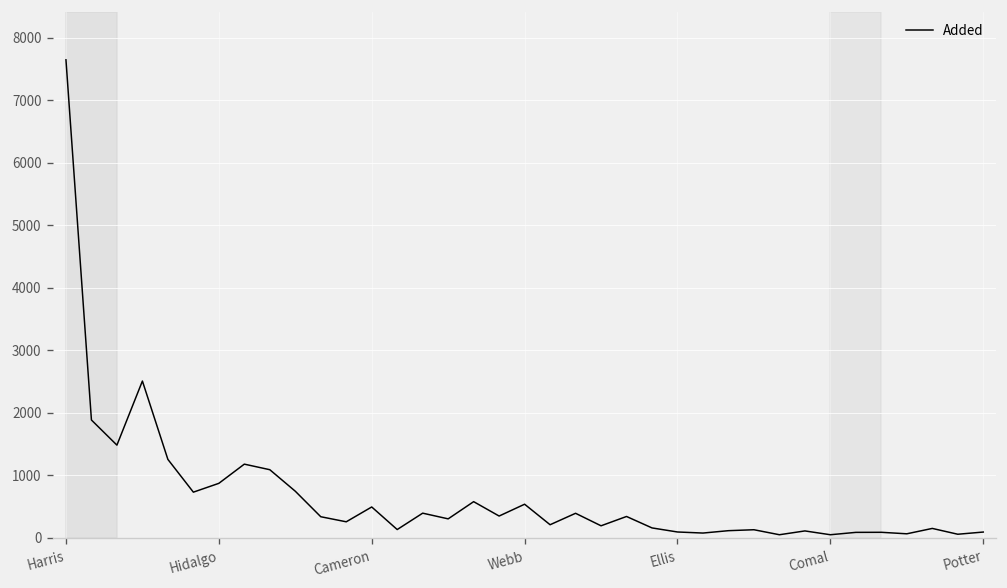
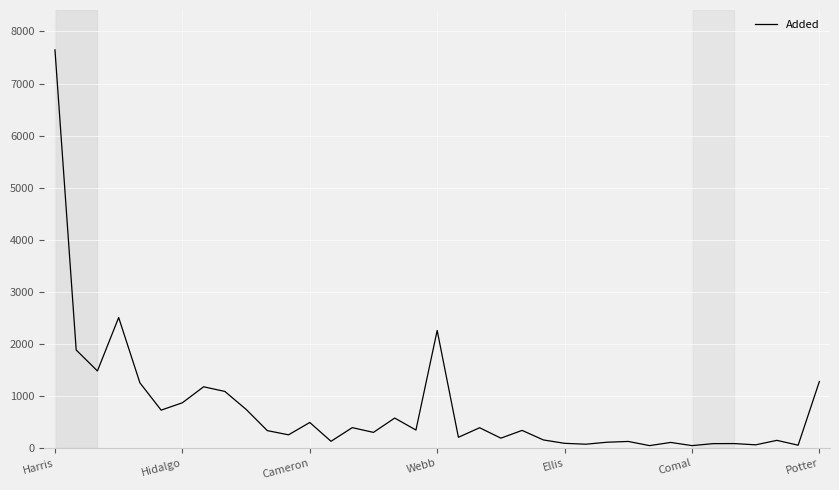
Webb: 500 -> 2300
Potter: 100 -> 1300
